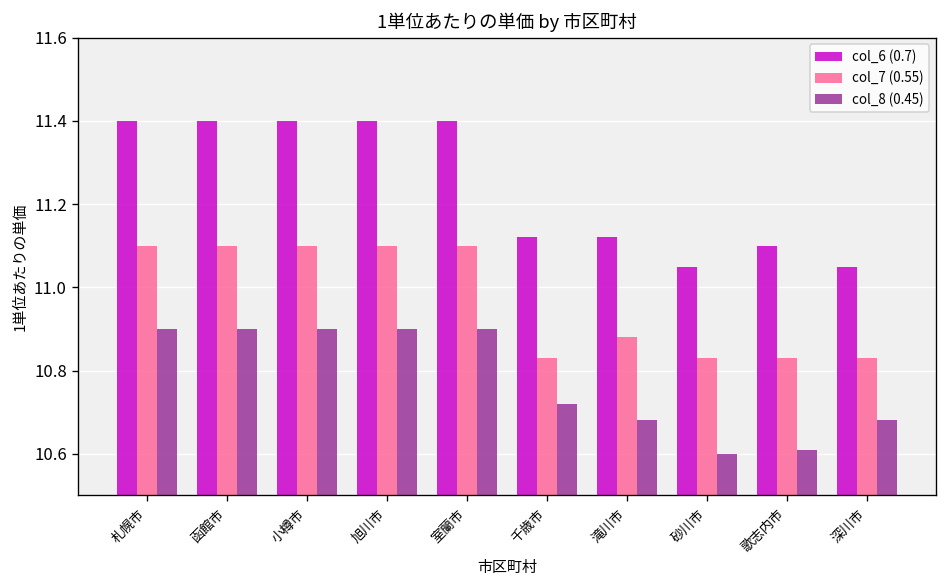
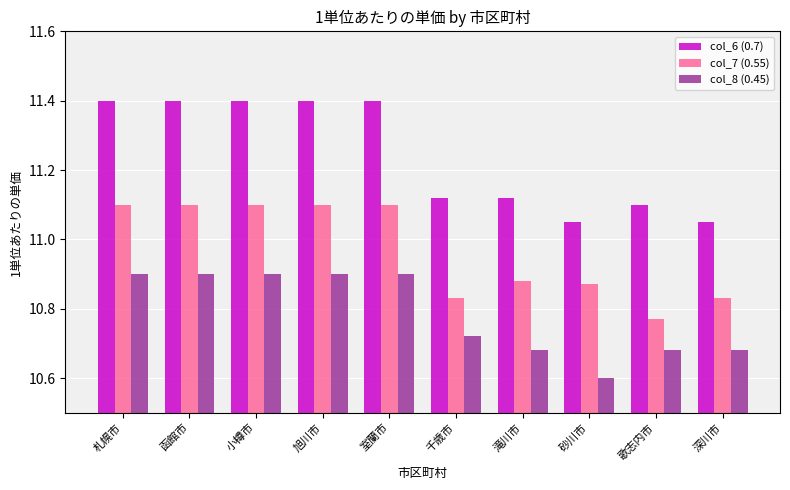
col_7 (0.55), 砂川市: 10.83 -> 10.87
col_7 (0.55), 歌志内市: 10.83 -> 10.77
col_8 (0.45), 歌志内市: 10.61 -> 10.68
